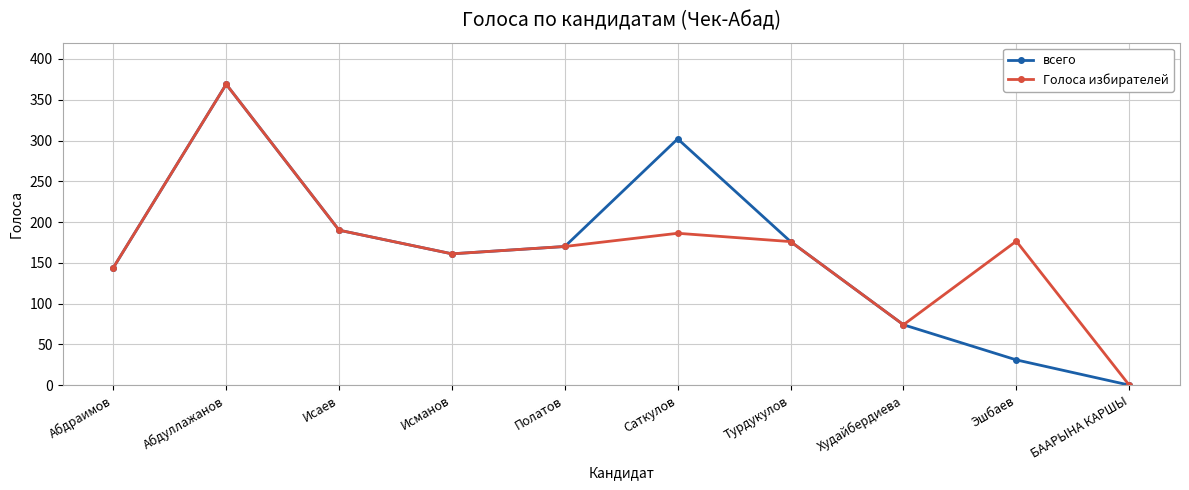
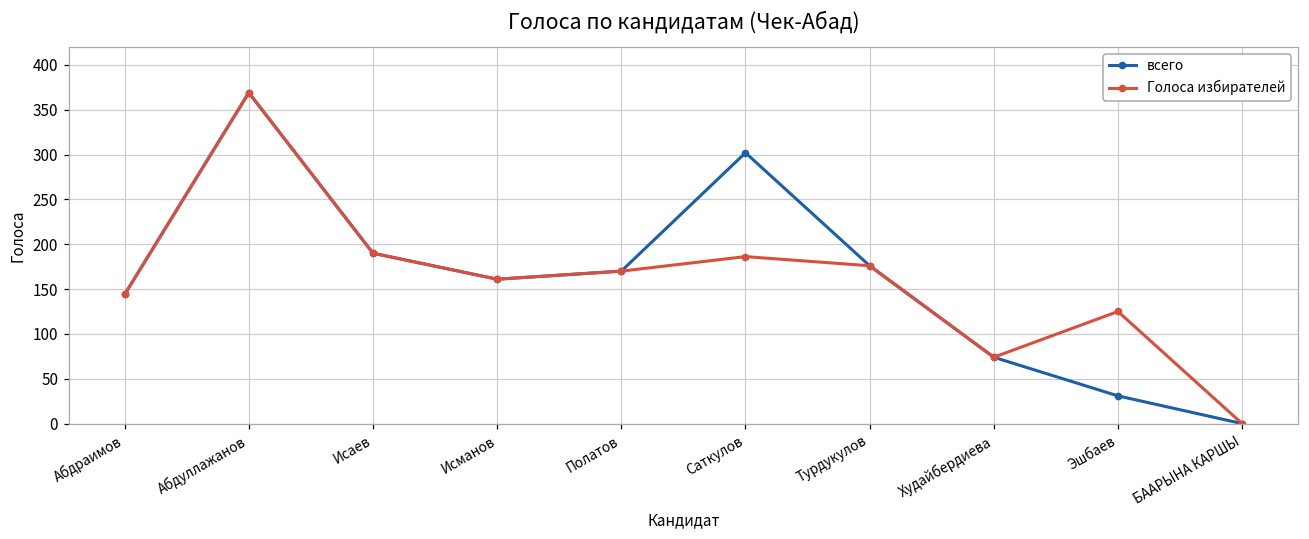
Голоса избирателей, Эшбаев: 180 -> 130
